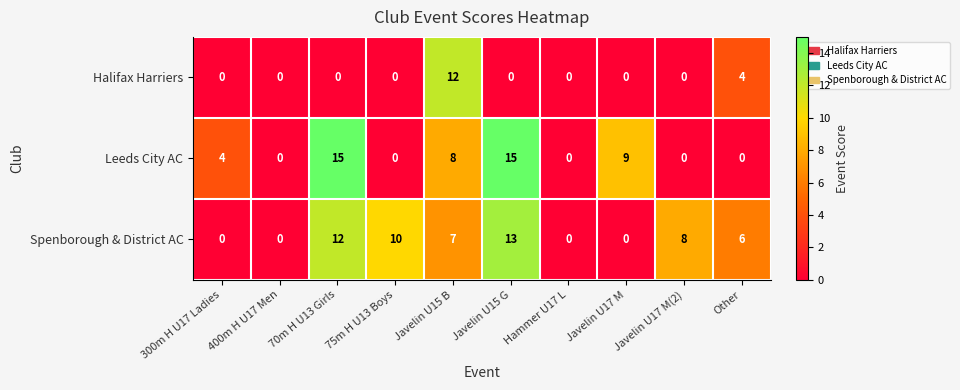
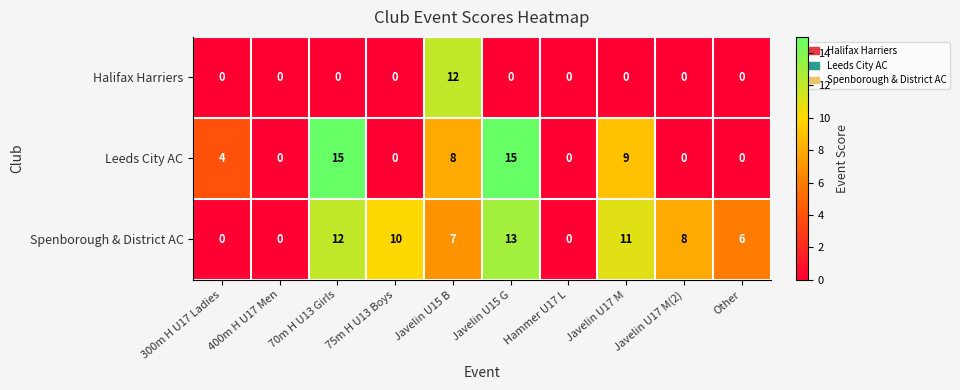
Halifax Harriers, Other: 4 -> 0
Spenborough & District AC, Javelin U17 M: 0 -> 11
